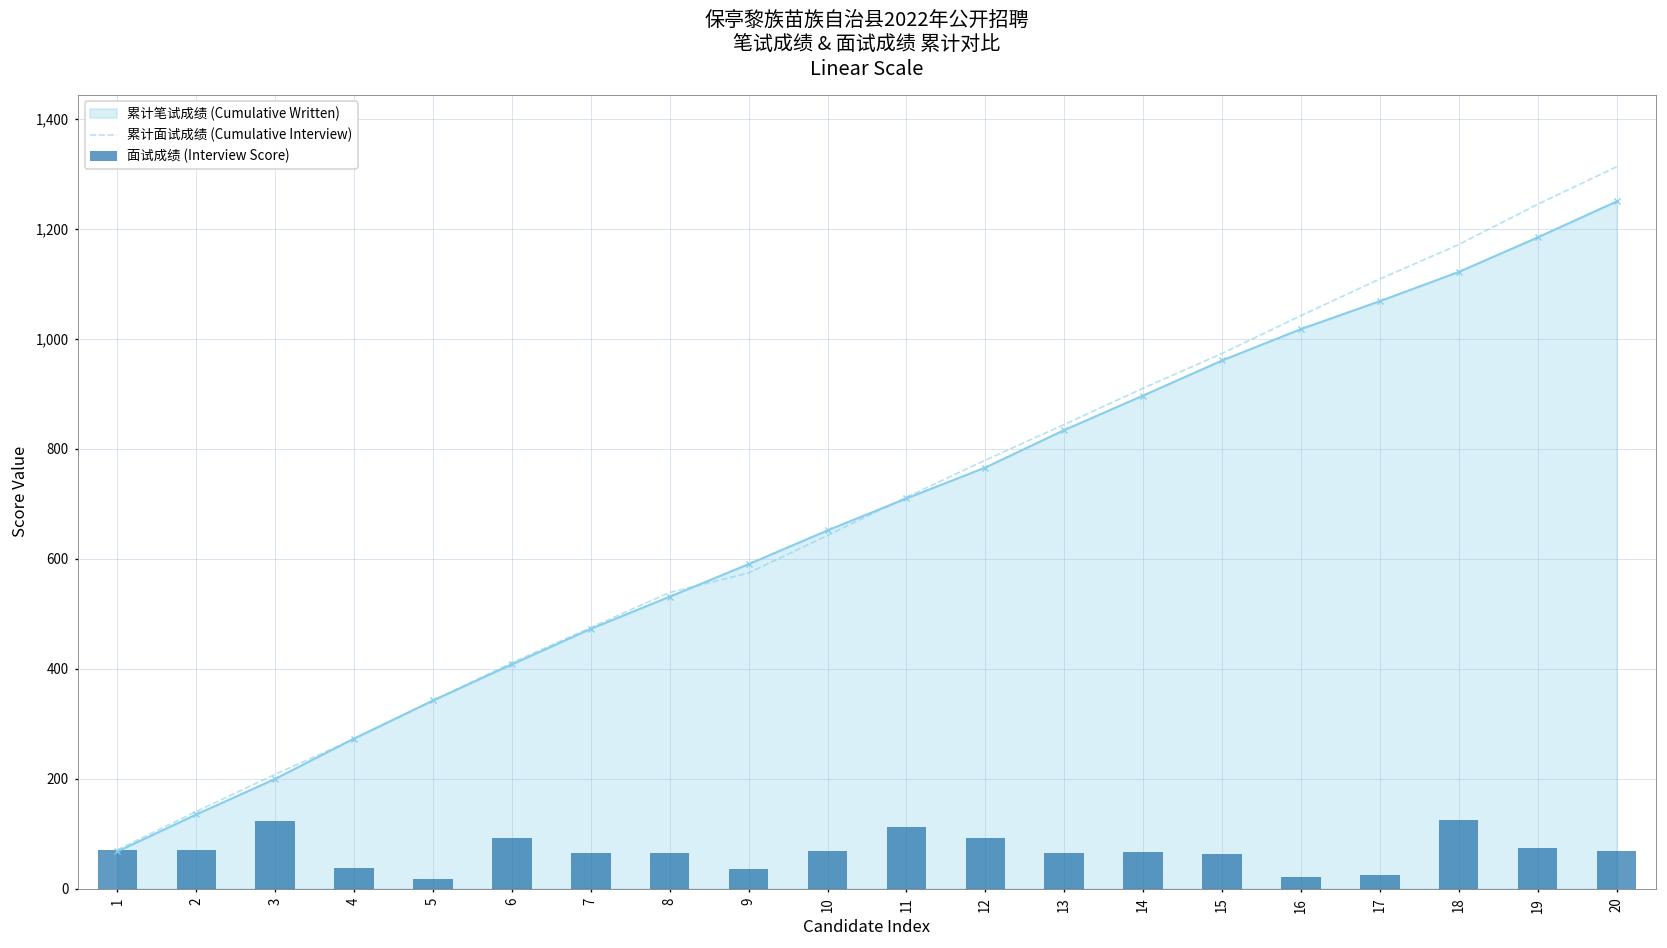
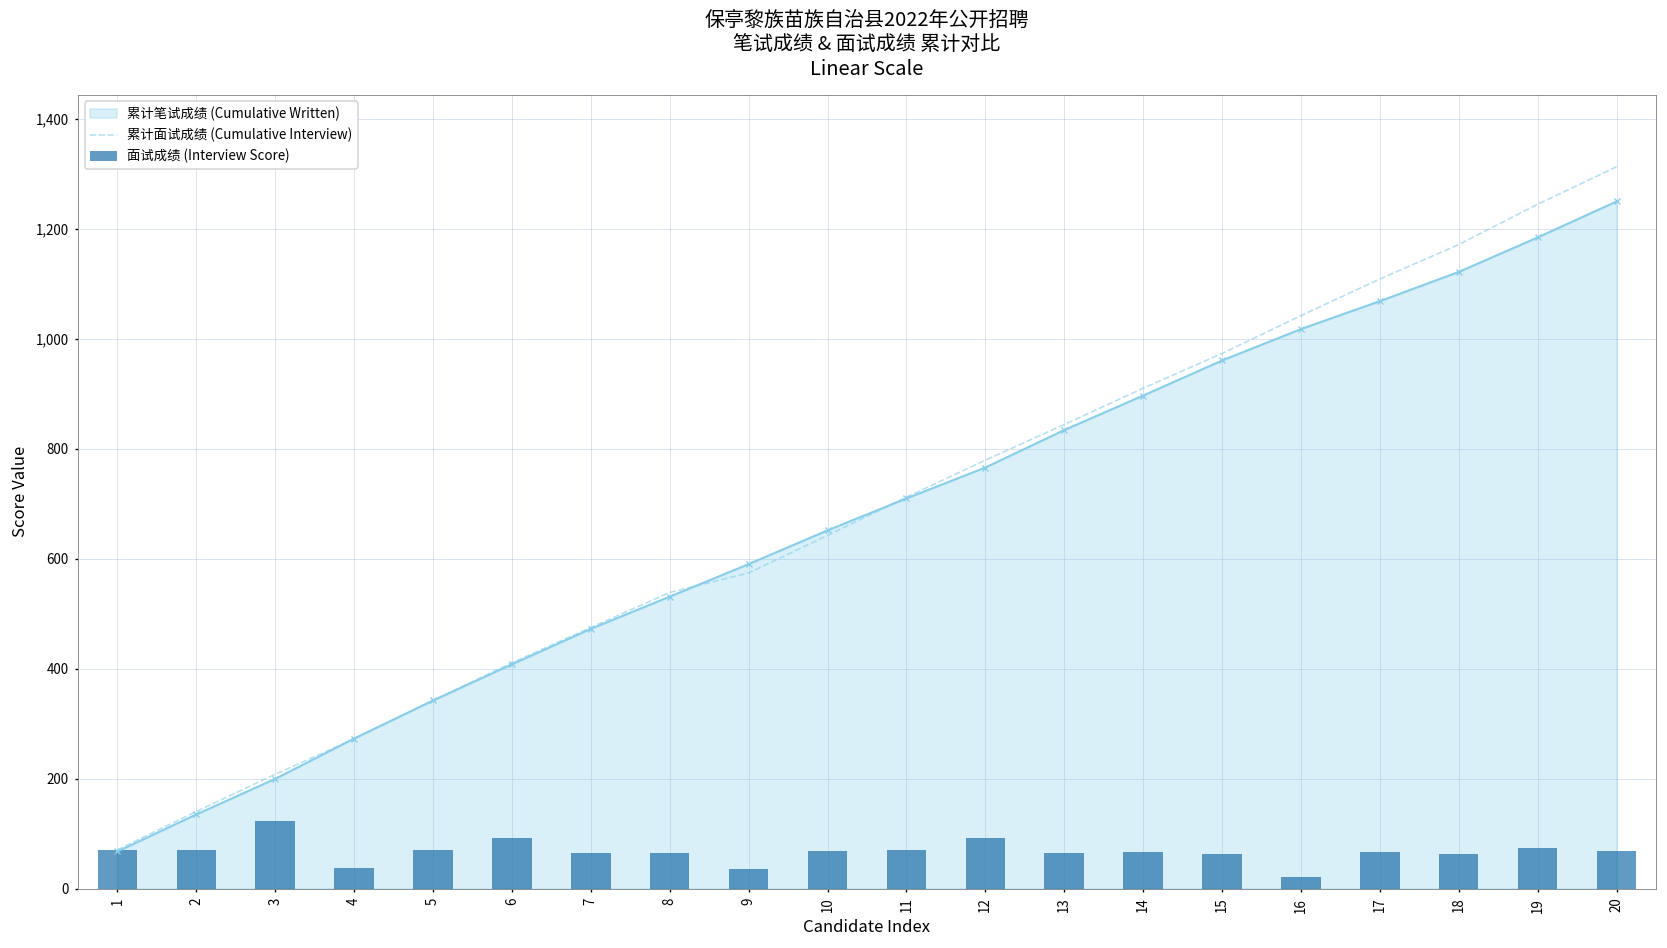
面试成绩 (Interview Score), 5: 20 -> 70
面试成绩 (Interview Score), 11: 110 -> 70
面试成绩 (Interview Score), 17: 20 -> 70
面试成绩 (Interview Score), 18: 120 -> 60
